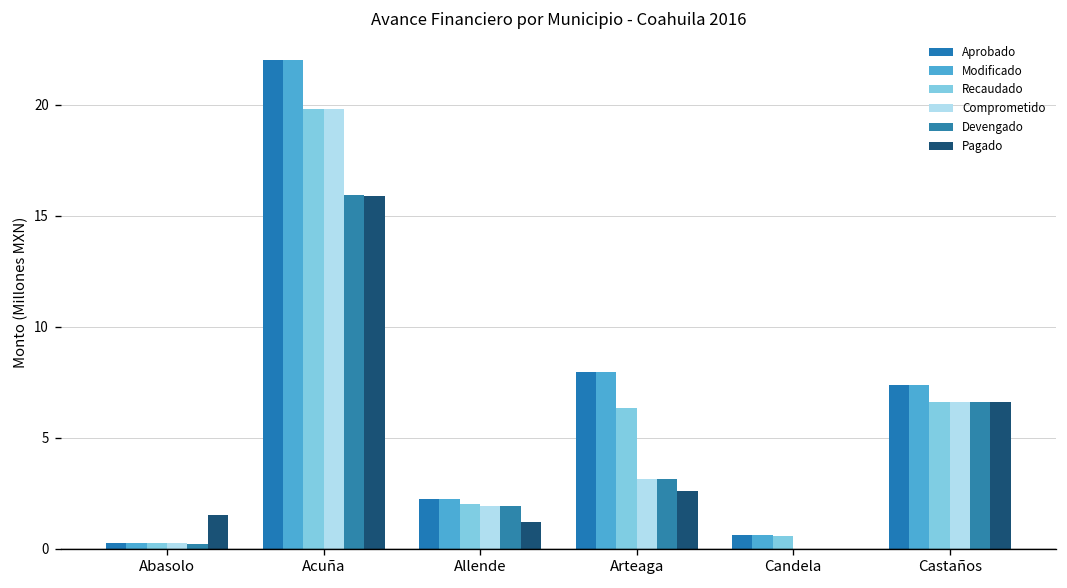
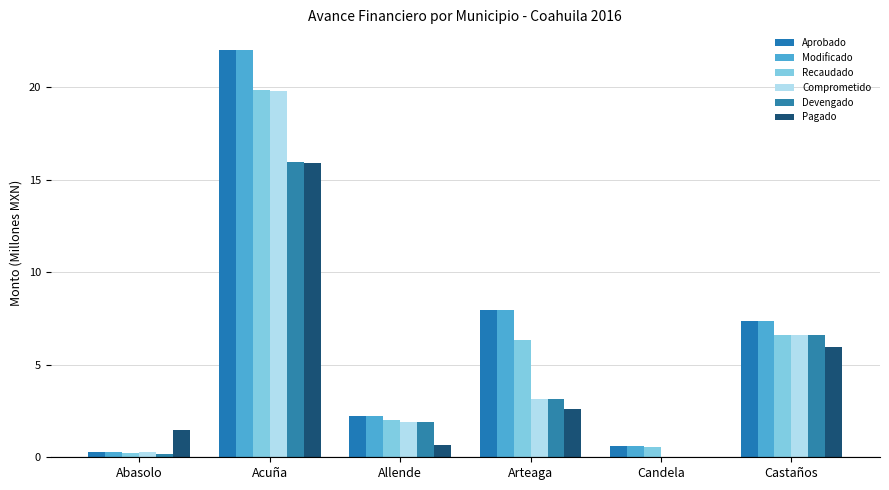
Pagado, Allende: 1.2 -> 0.6
Pagado, Castaños: 6.6 -> 5.9
